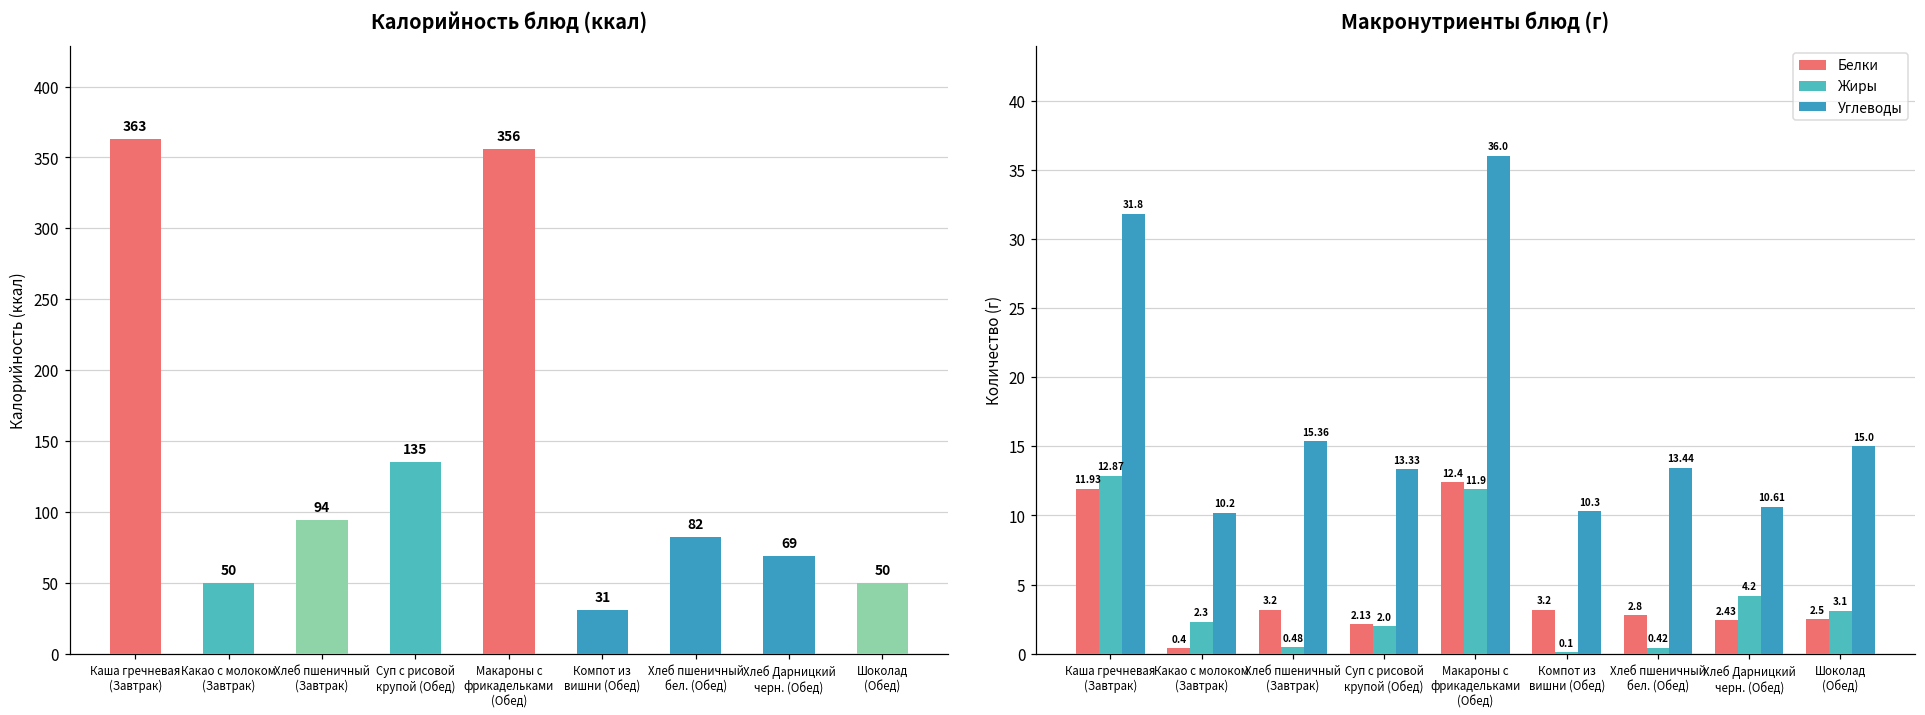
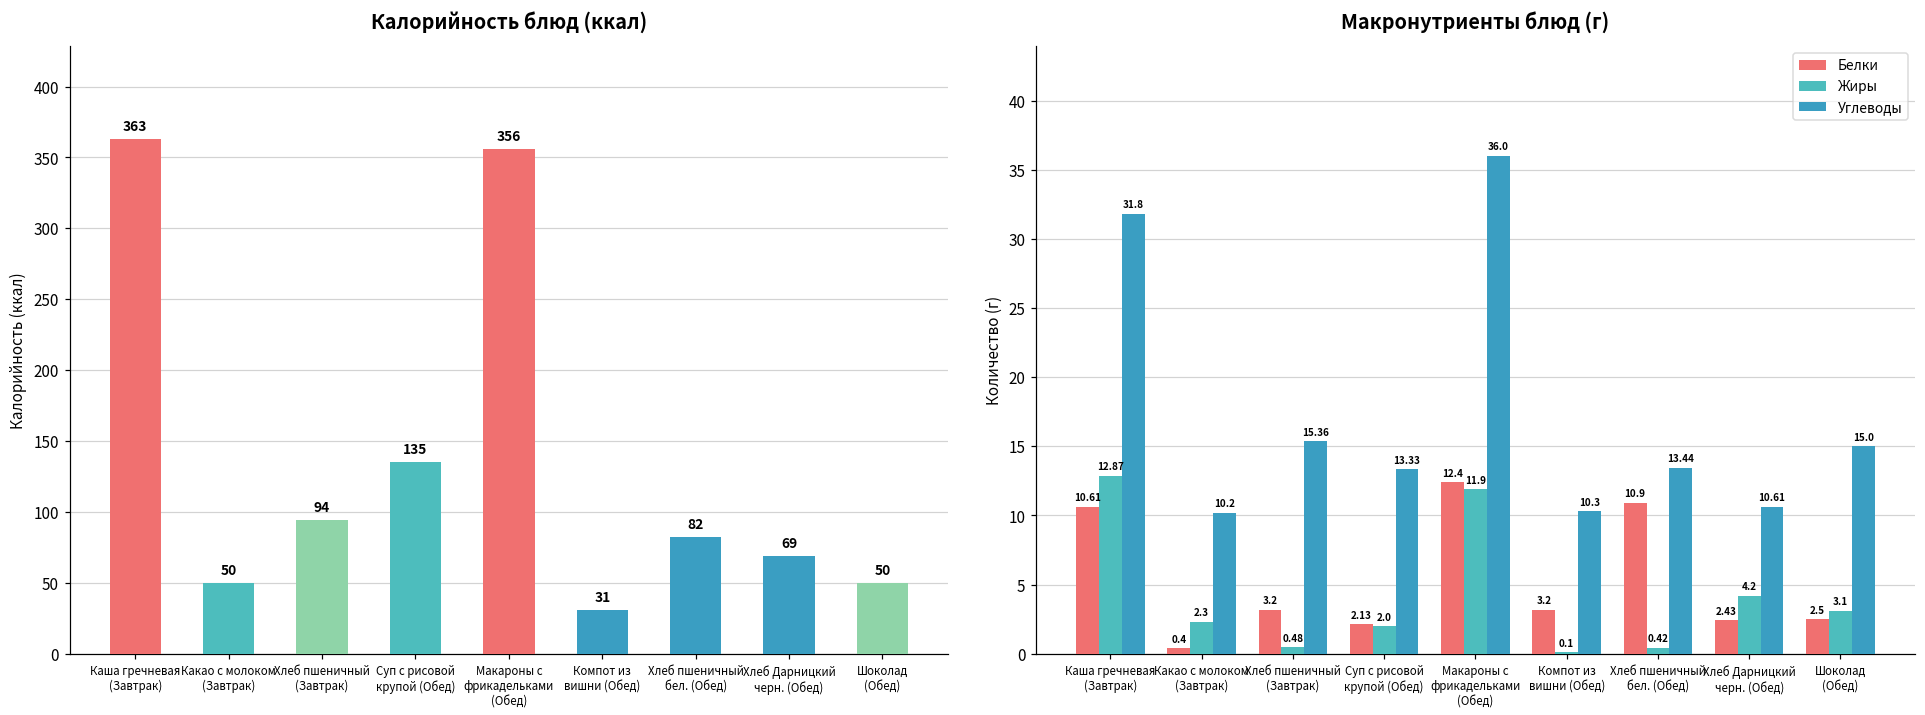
Макронутриенты блюд (г), Белки, Каша гречневая (Завтрак): 11.93 -> 10.61
Макронутриенты блюд (г), Белки, Хлеб пшеничный бел. (Обед): 2.8 -> 10.9
